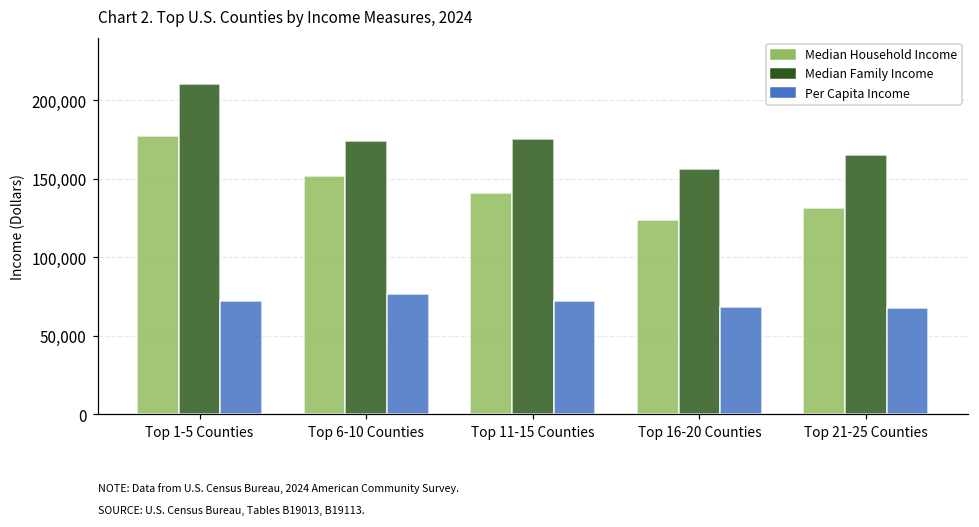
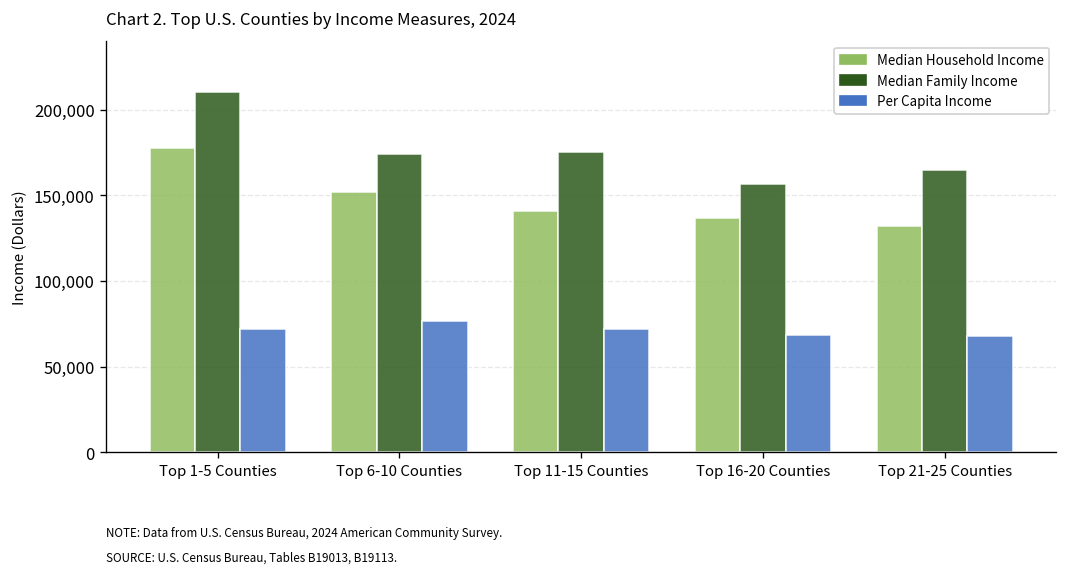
Median Household Income, Top 16-20 Counties: 124,000 -> 137,000
